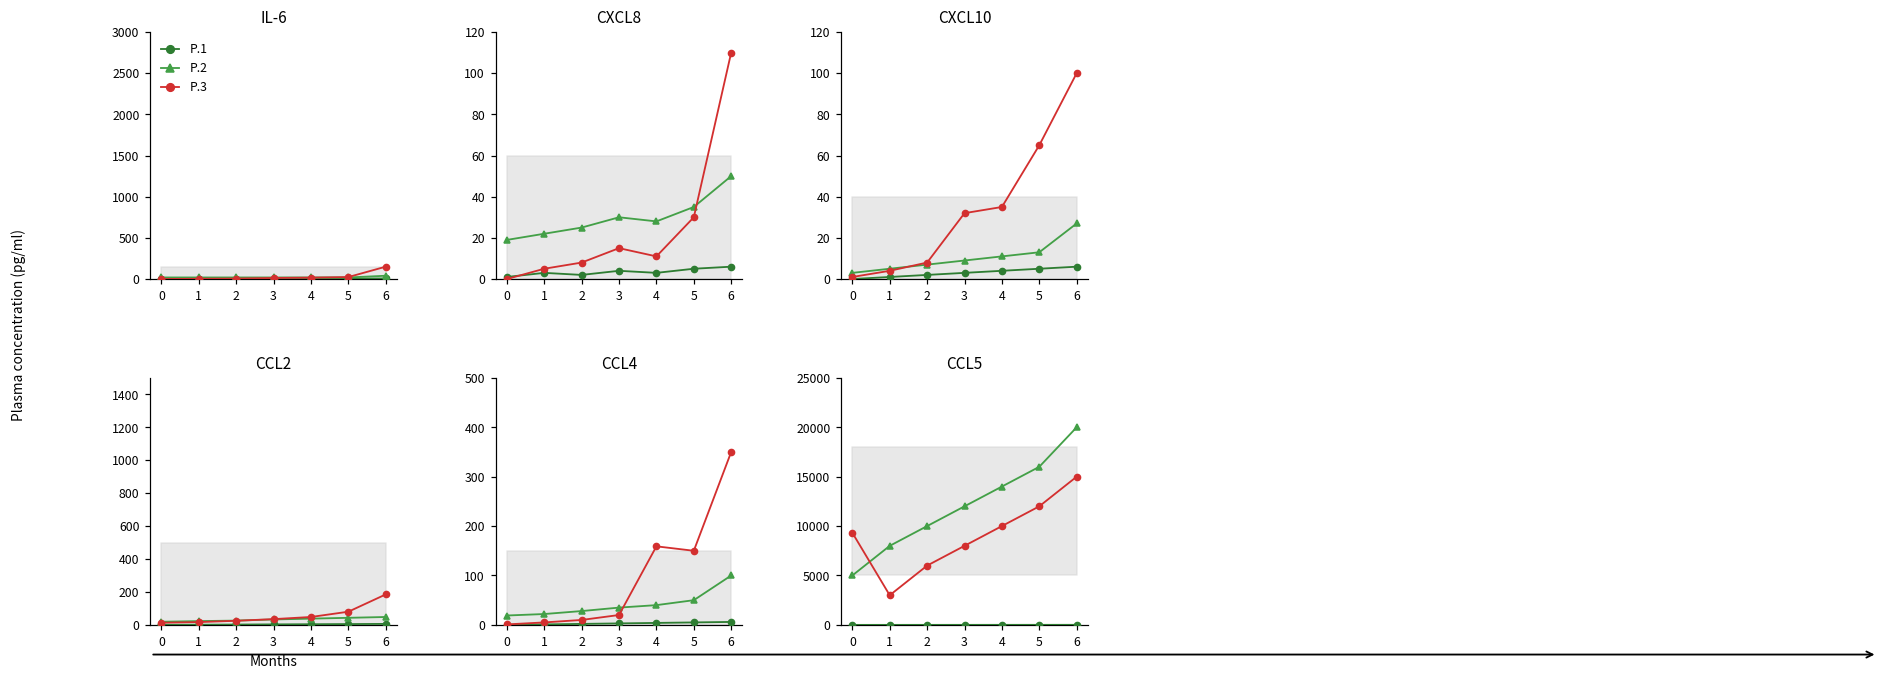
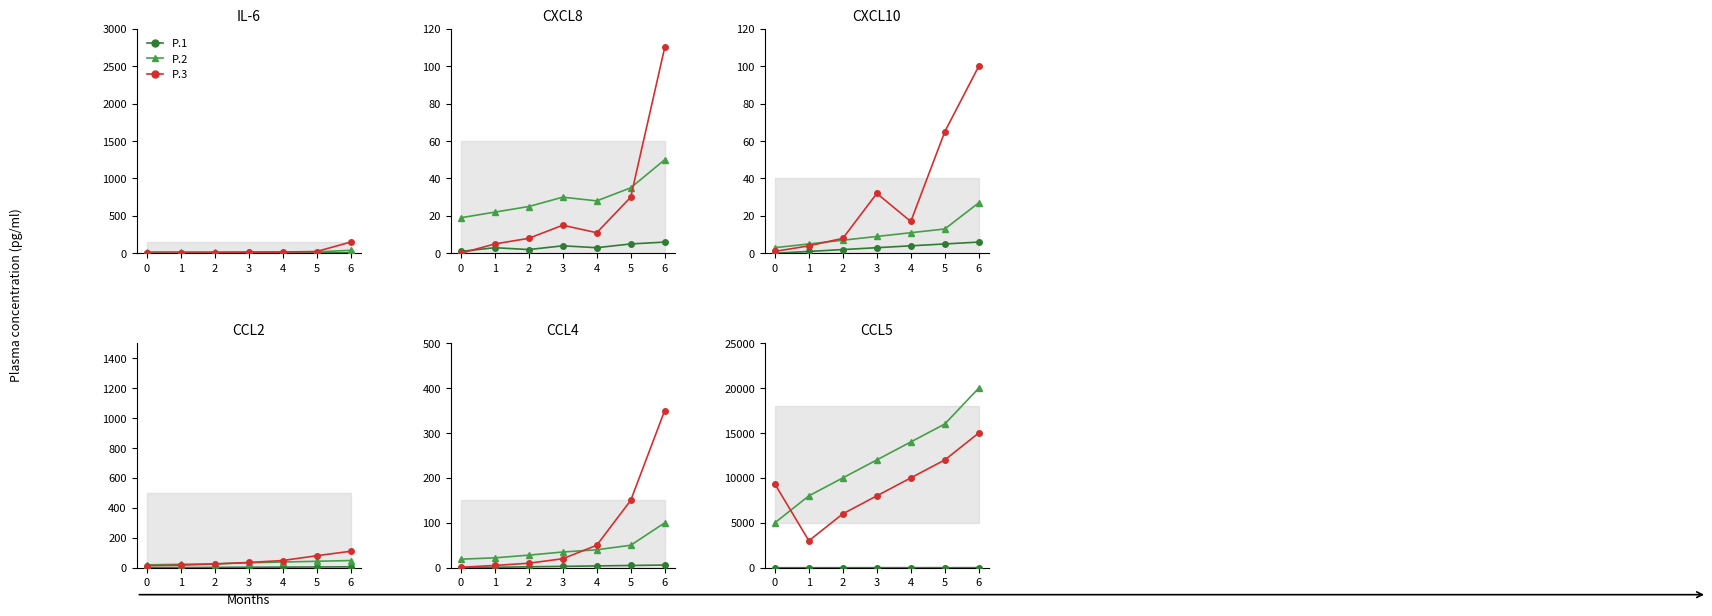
CXCL10, P.3, 4: 35 -> 17
CCL2, P.3, 6: 190 -> 110
CCL4, P.3, 4: 160 -> 50
